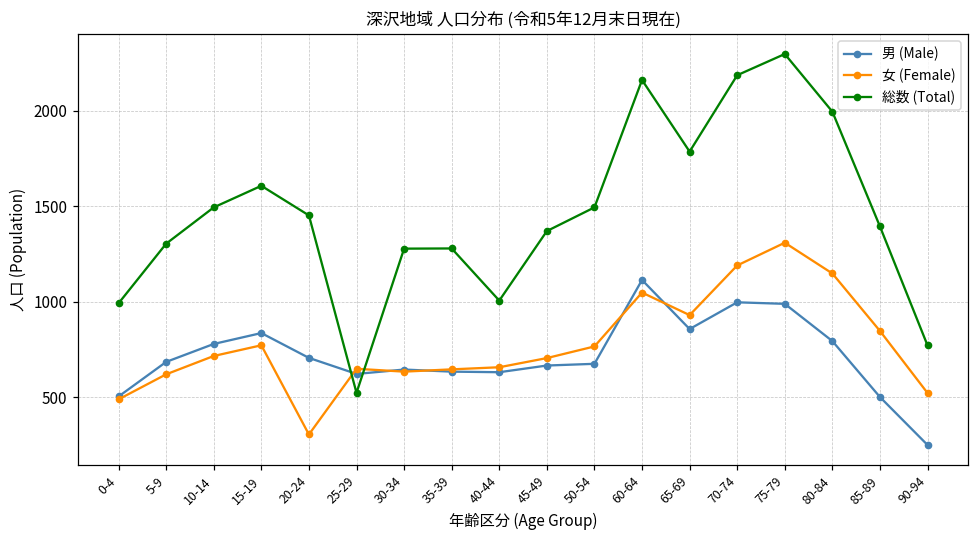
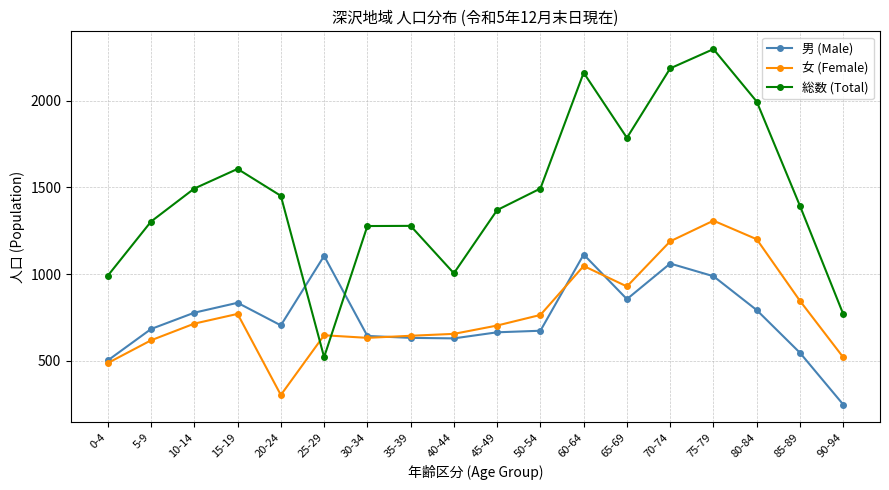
男 (Male), 25-29: 620 -> 1110
男 (Male), 70-74: 1000 -> 1060
女 (Female), 80-84: 1150 -> 1200
男 (Male), 85-89: 500 -> 550
